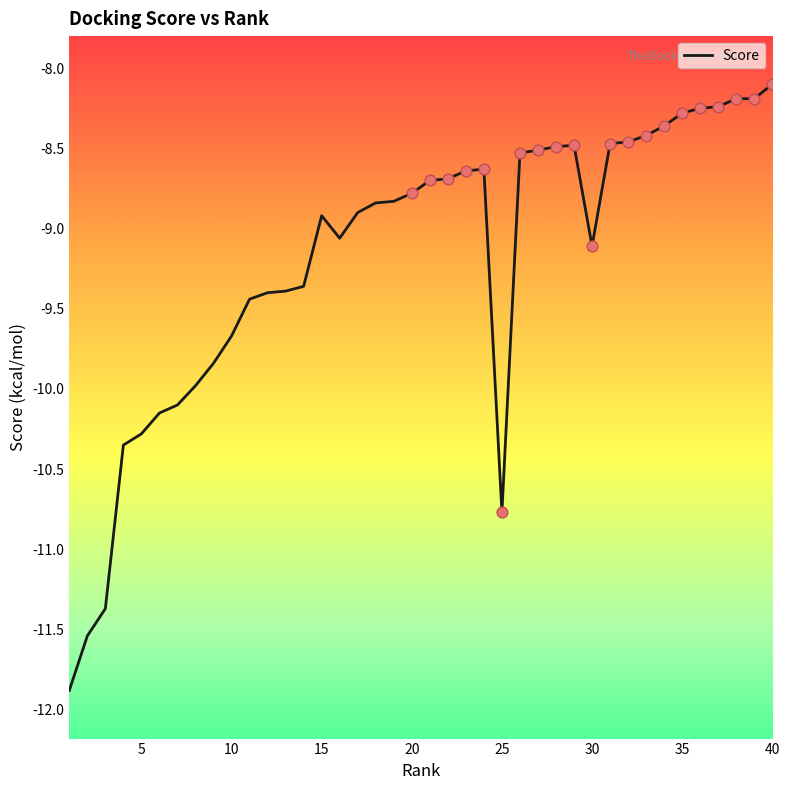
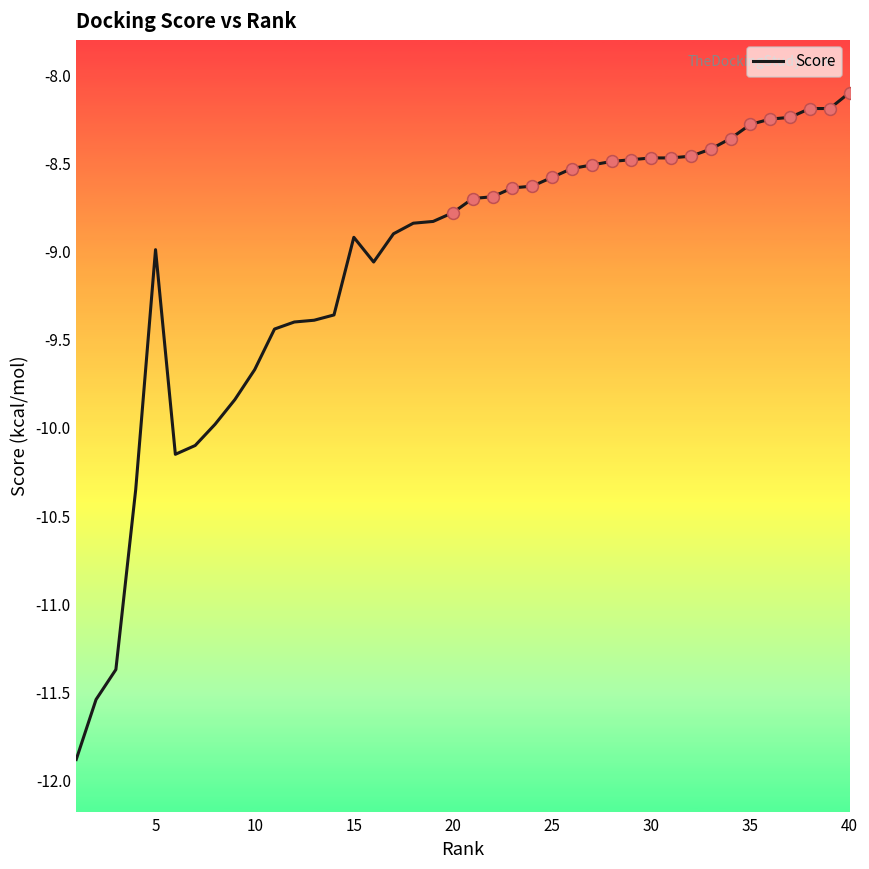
Score, 5: -10.28 -> -8.99
Score, 25: -10.77 -> -8.58
Score, 30: -9.11 -> -8.47
